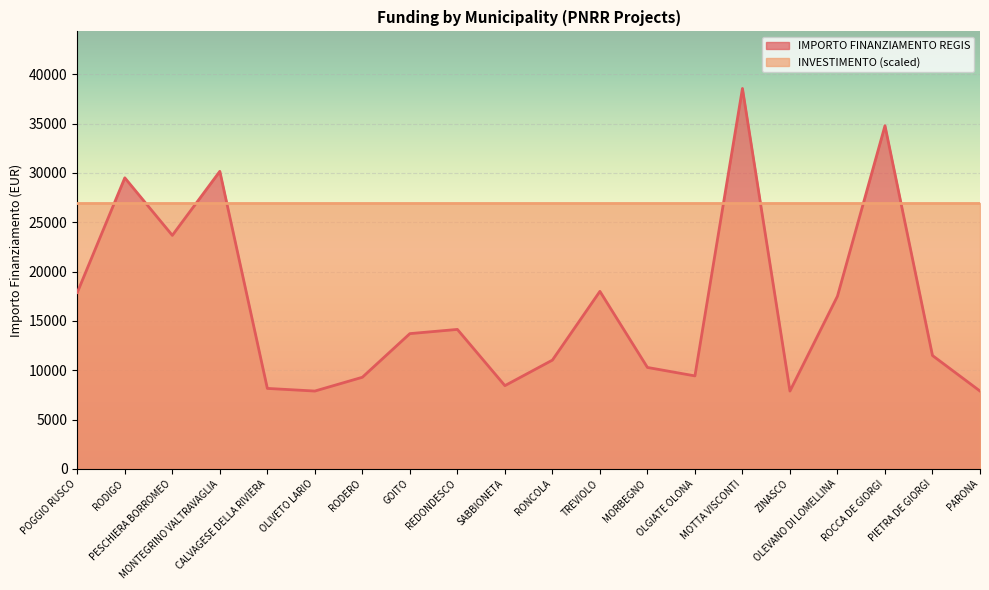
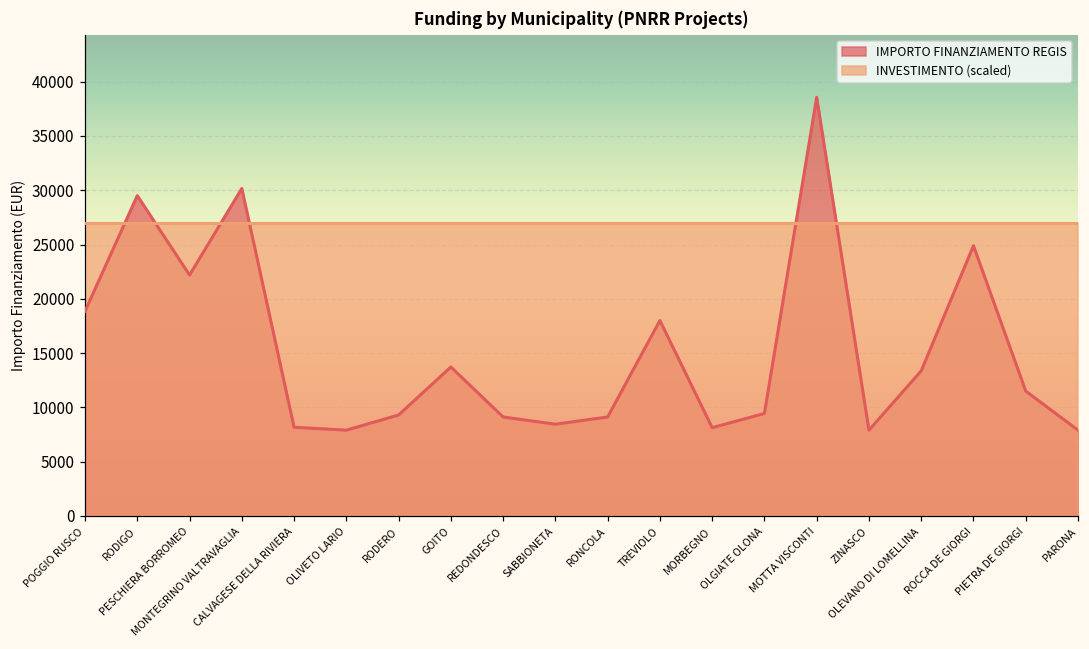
IMPORTO FINANZIAMENTO REGIS, POGGIO RUSCO: 18000 -> 19000
IMPORTO FINANZIAMENTO REGIS, PESCHIERA BORROMEO: 24000 -> 22000
IMPORTO FINANZIAMENTO REGIS, REDONDESCO: 14000 -> 9000
IMPORTO FINANZIAMENTO REGIS, RONCOLA: 11000 -> 9000
IMPORTO FINANZIAMENTO REGIS, MORBEGNO: 10000 -> 8000
IMPORTO FINANZIAMENTO REGIS, OLEVANO DI LOMELLINA: 18000 -> 13000
IMPORTO FINANZIAMENTO REGIS, ROCCA DE GIORGI: 35000 -> 25000
